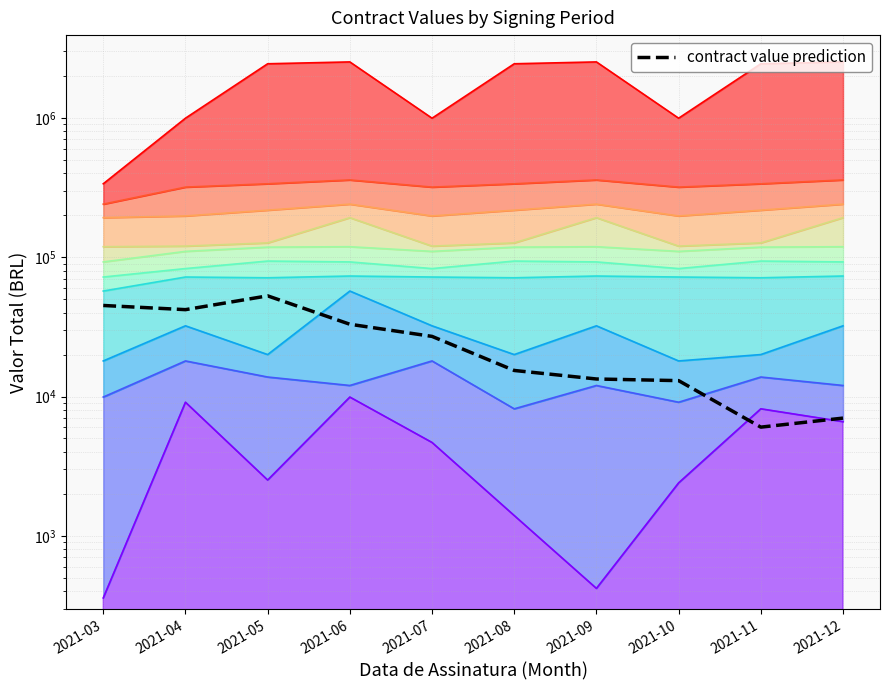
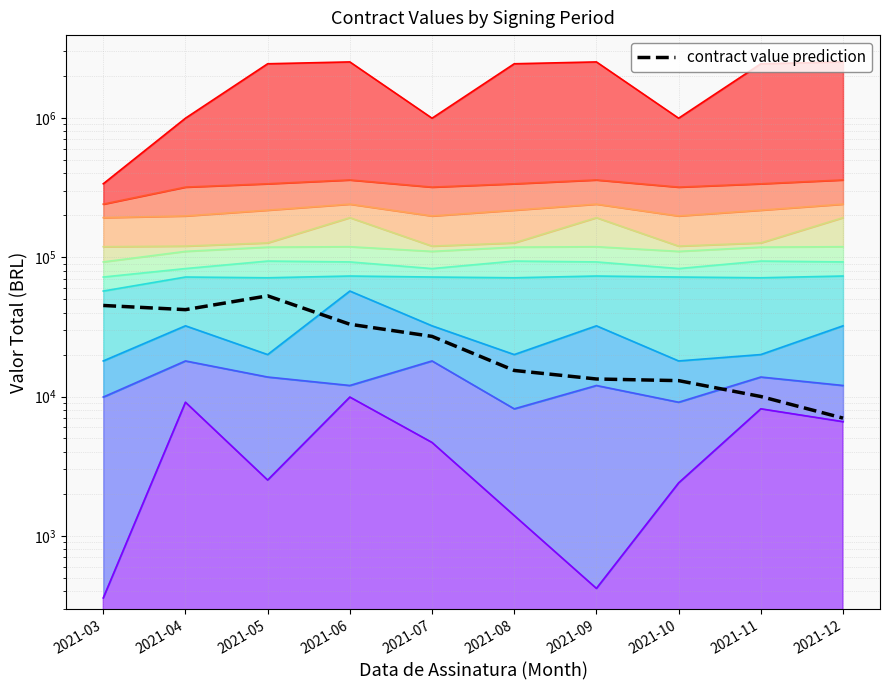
contract value prediction, 2021-11: 6000 -> 10000
